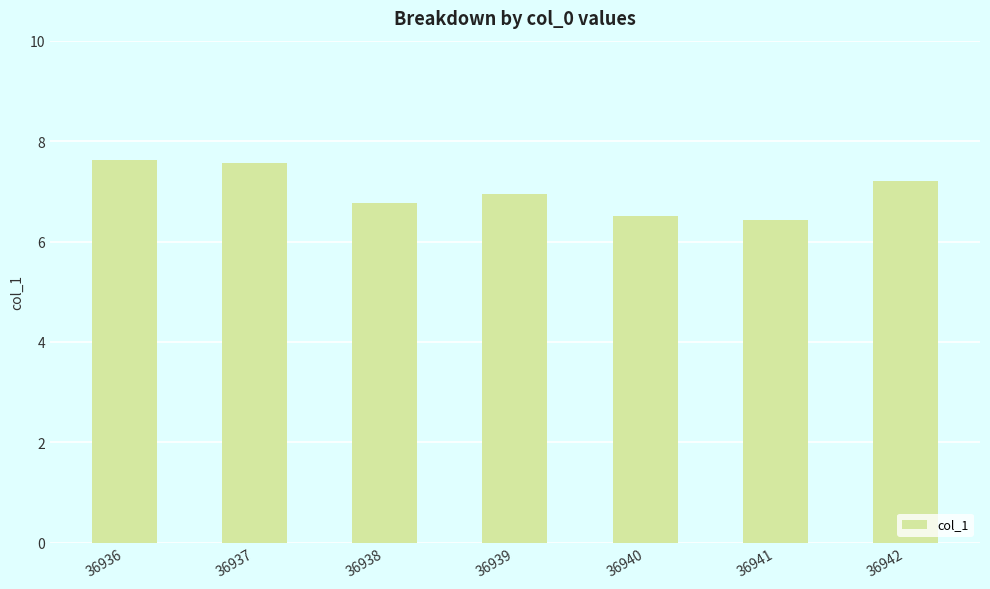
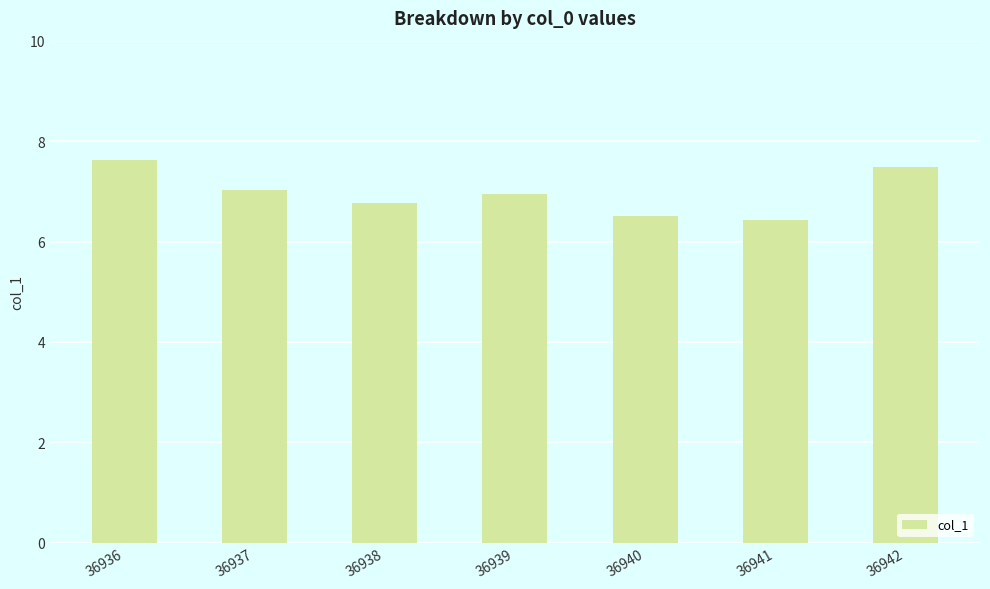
36937: 7.6 -> 7.0
36942: 7.2 -> 7.5
